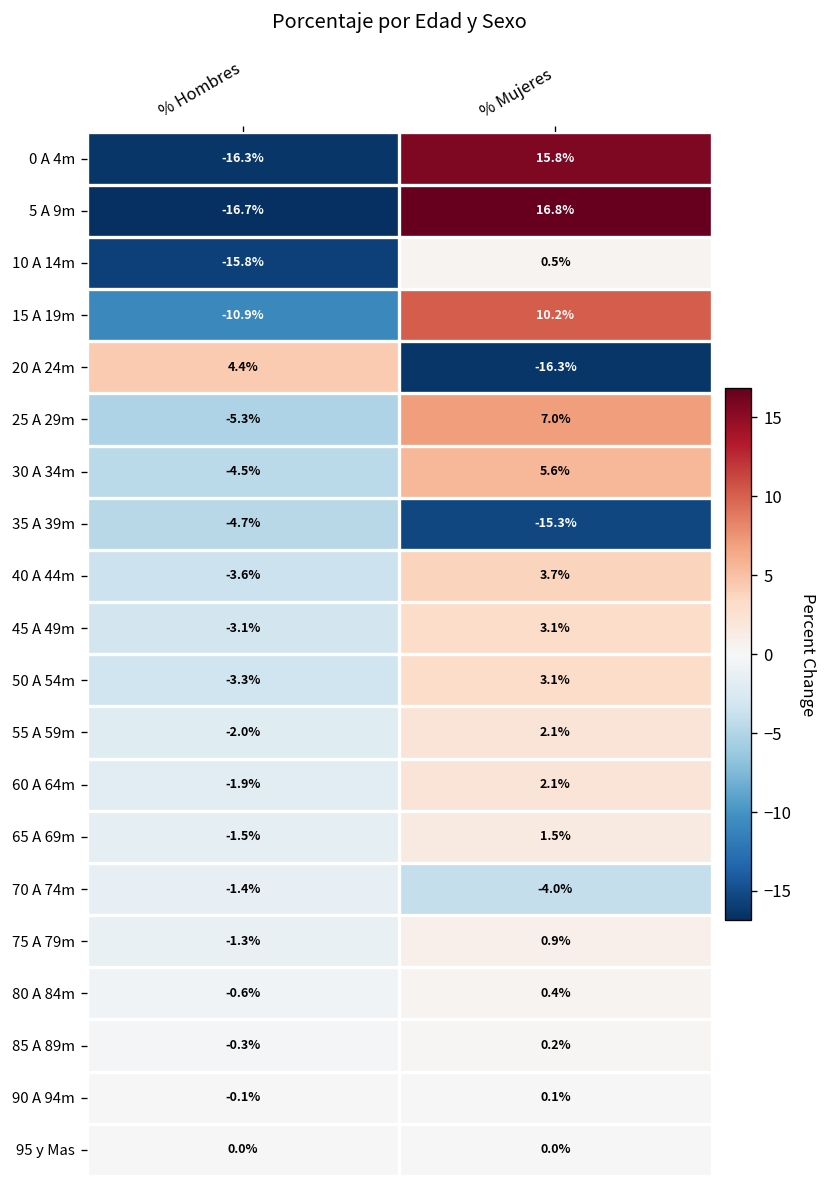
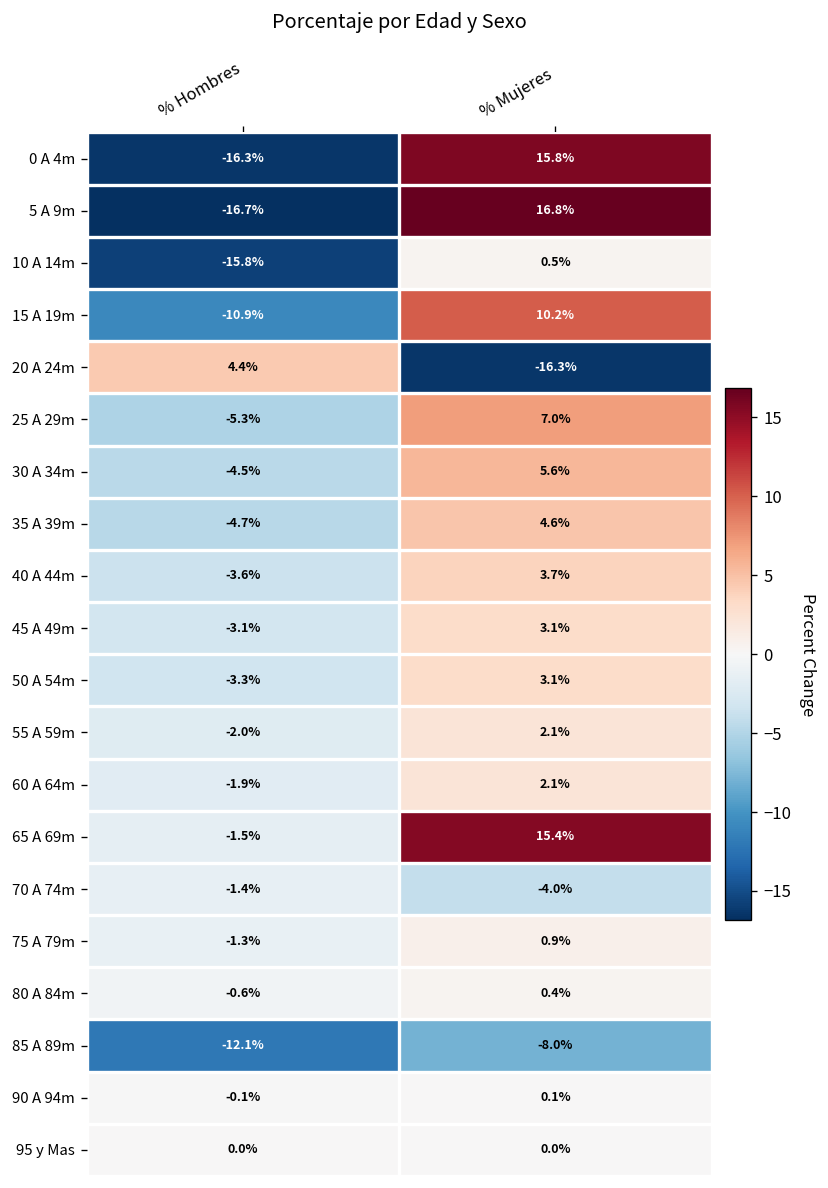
35 A 39m, % Mujeres: -15.3% -> 4.6%
65 A 69m, % Mujeres: 1.5% -> 15.4%
85 A 89m, % Hombres: -0.3% -> -12.1%
85 A 89m, % Mujeres: 0.2% -> -8.0%
